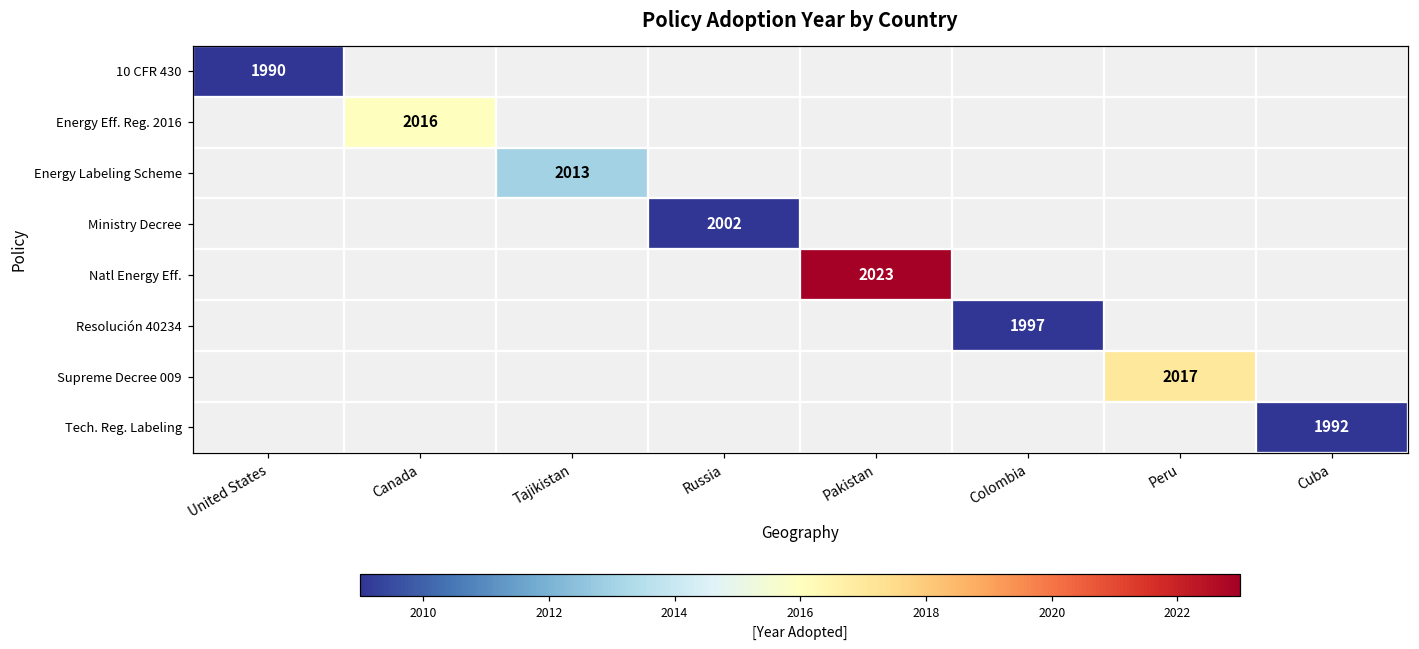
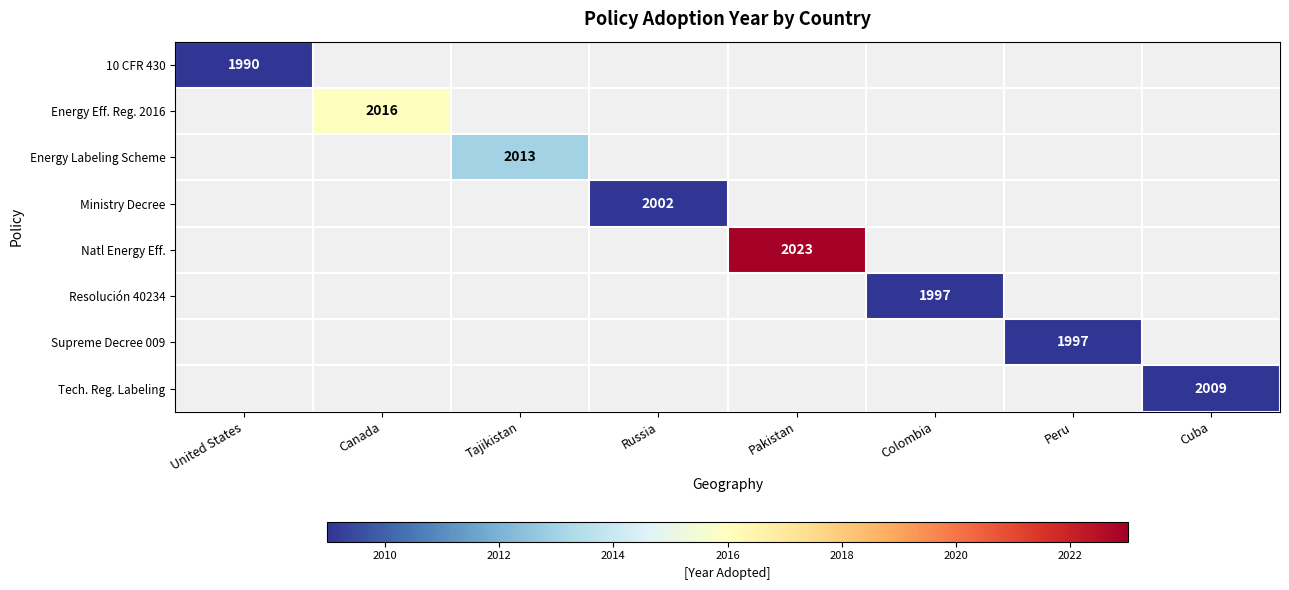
Supreme Decree 009, Peru: 2017 -> 1997
Tech. Reg. Labeling, Cuba: 1992 -> 2009
